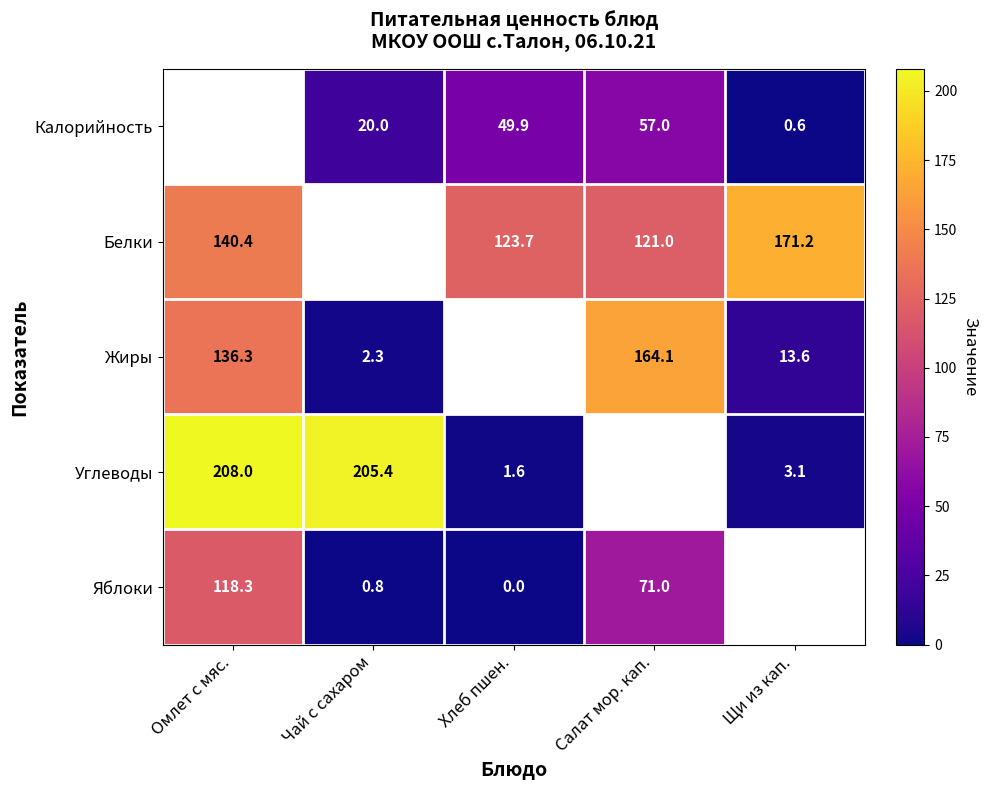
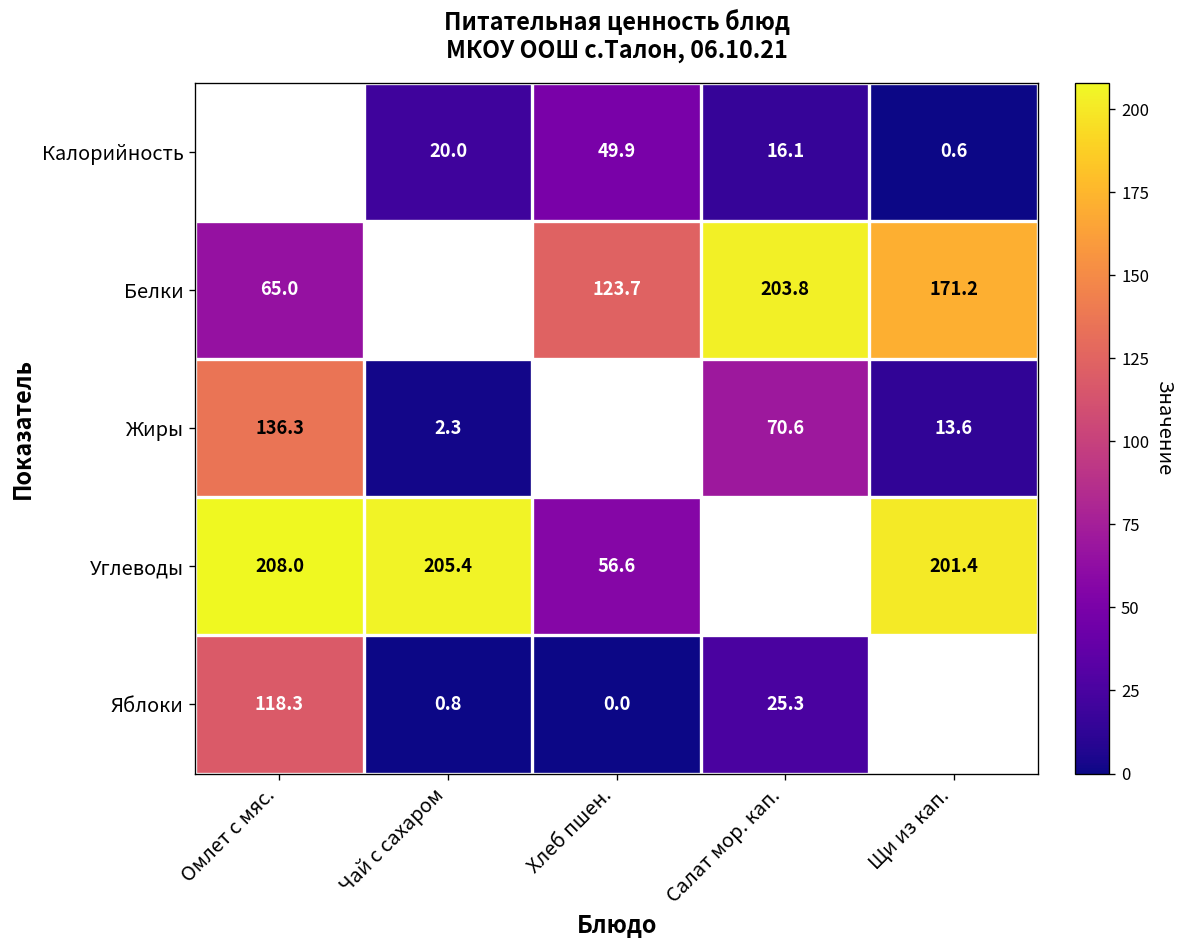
Калорийность, Салат мор. кап.: 57.0 -> 16.1
Белки, Омлет с мяс.: 140.4 -> 65.0
Белки, Салат мор. кап.: 121.0 -> 203.8
Жиры, Салат мор. кап.: 164.1 -> 70.6
Углеводы, Хлеб пшен.: 1.6 -> 56.6
Углеводы, Щи из кап.: 3.1 -> 201.4
Яблоки, Салат мор. кап.: 71.0 -> 25.3
